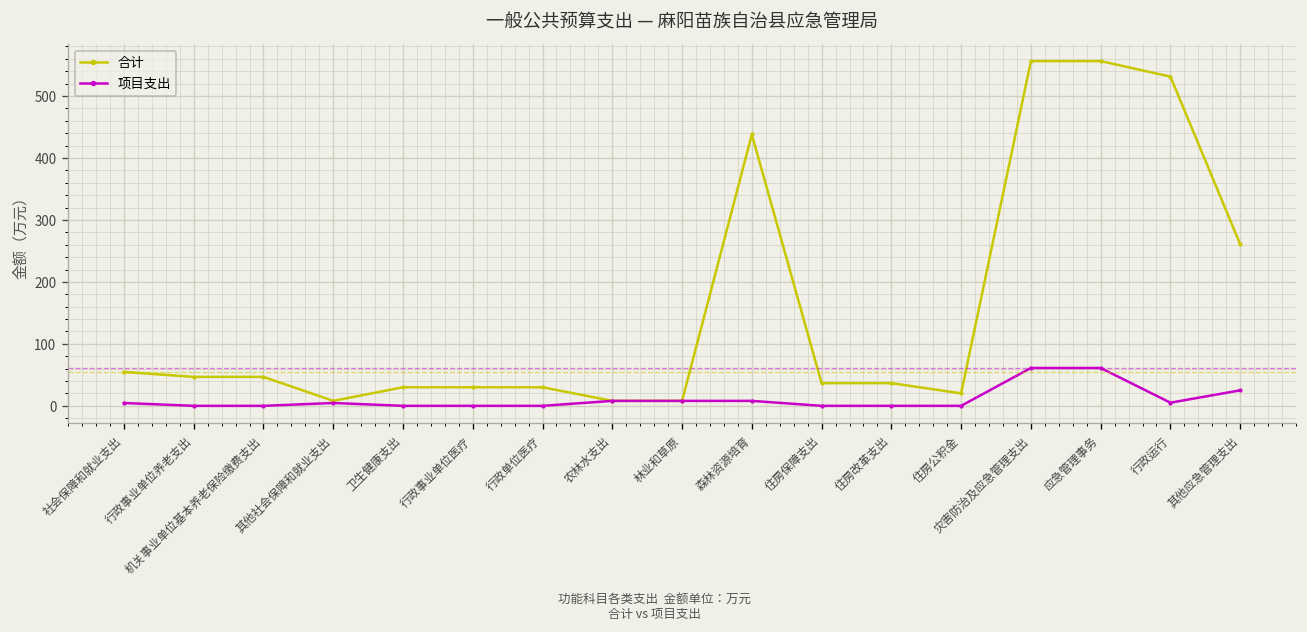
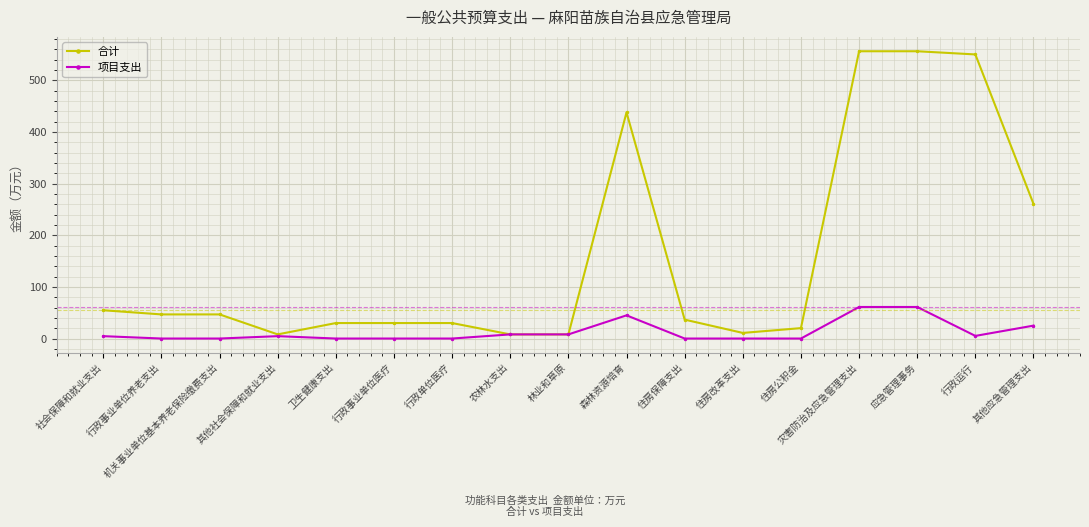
项目支出, 森林资源培育: 10 -> 40
合计, 住房改革支出: 40 -> 10
合计, 行政运行: 530 -> 550
